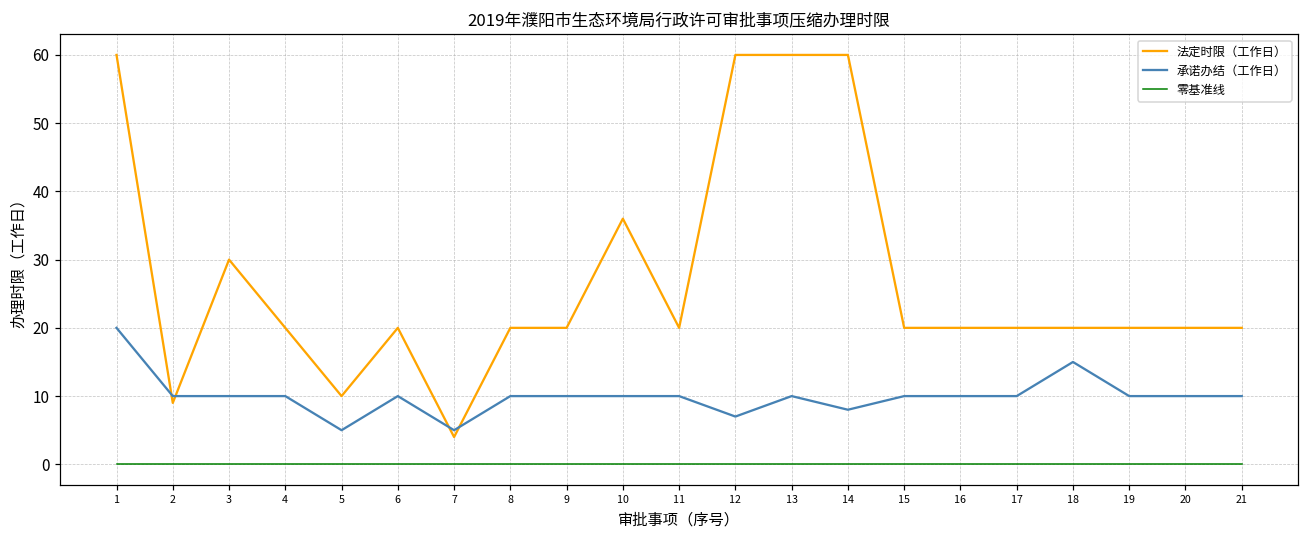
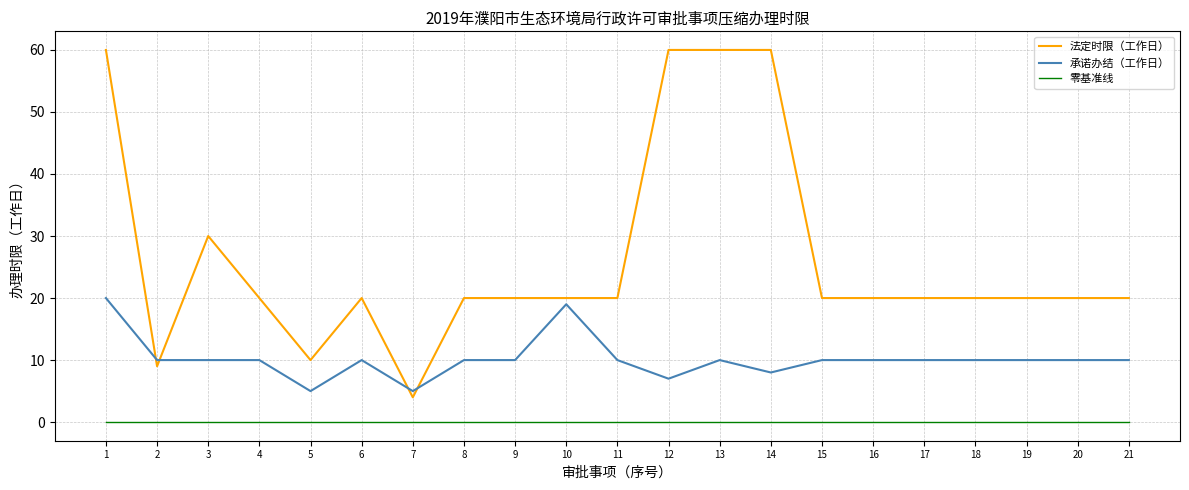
法定时限（工作日）, 10: 36 -> 20
承诺办结（工作日）, 10: 10 -> 19
承诺办结（工作日）, 18: 15 -> 10
